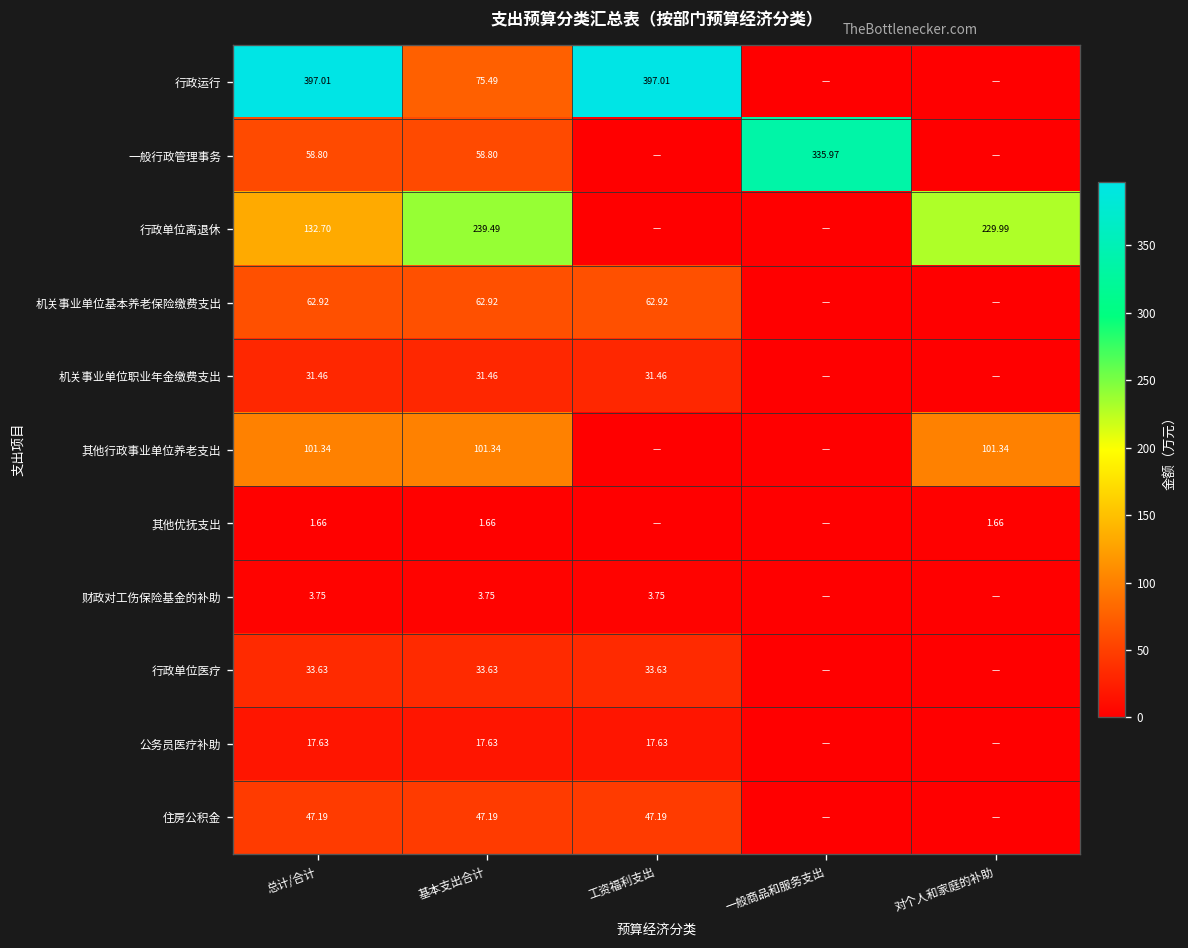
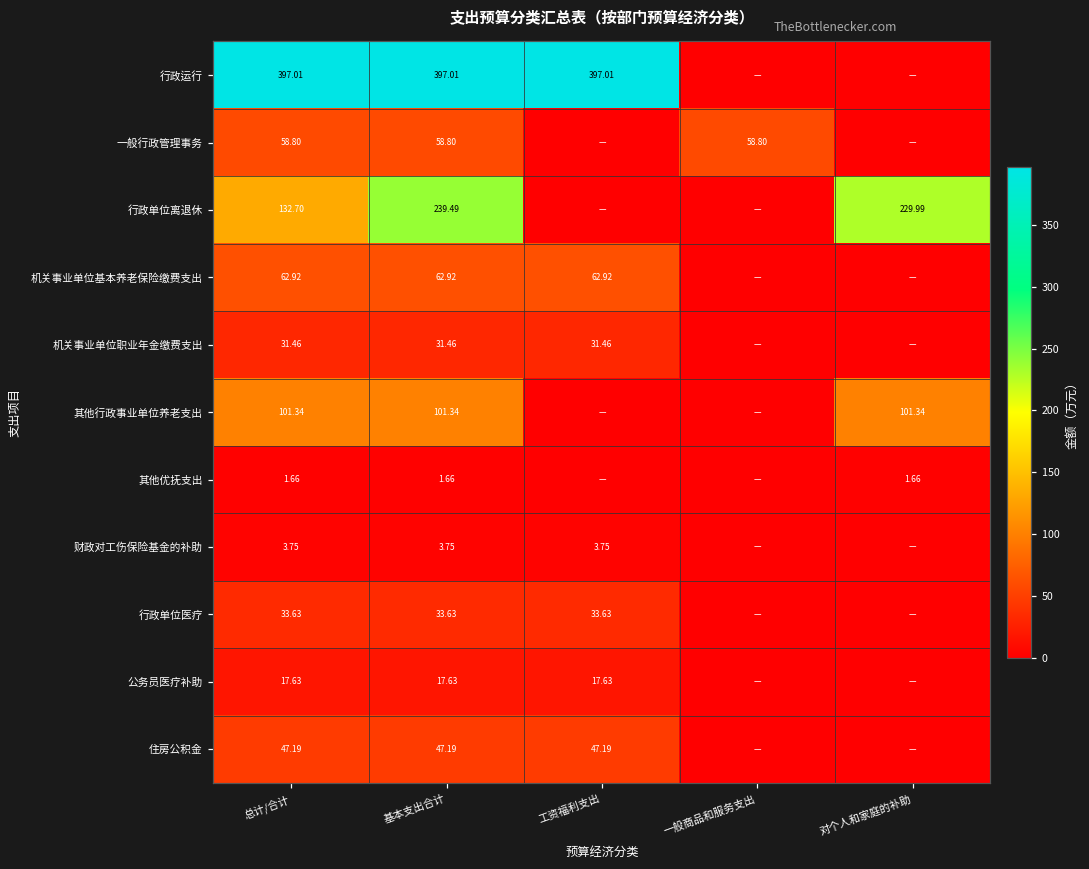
行政运行, 基本支出合计: 75.49 -> 397.01
一般行政管理事务, 一般商品和服务支出: 335.97 -> 58.80
